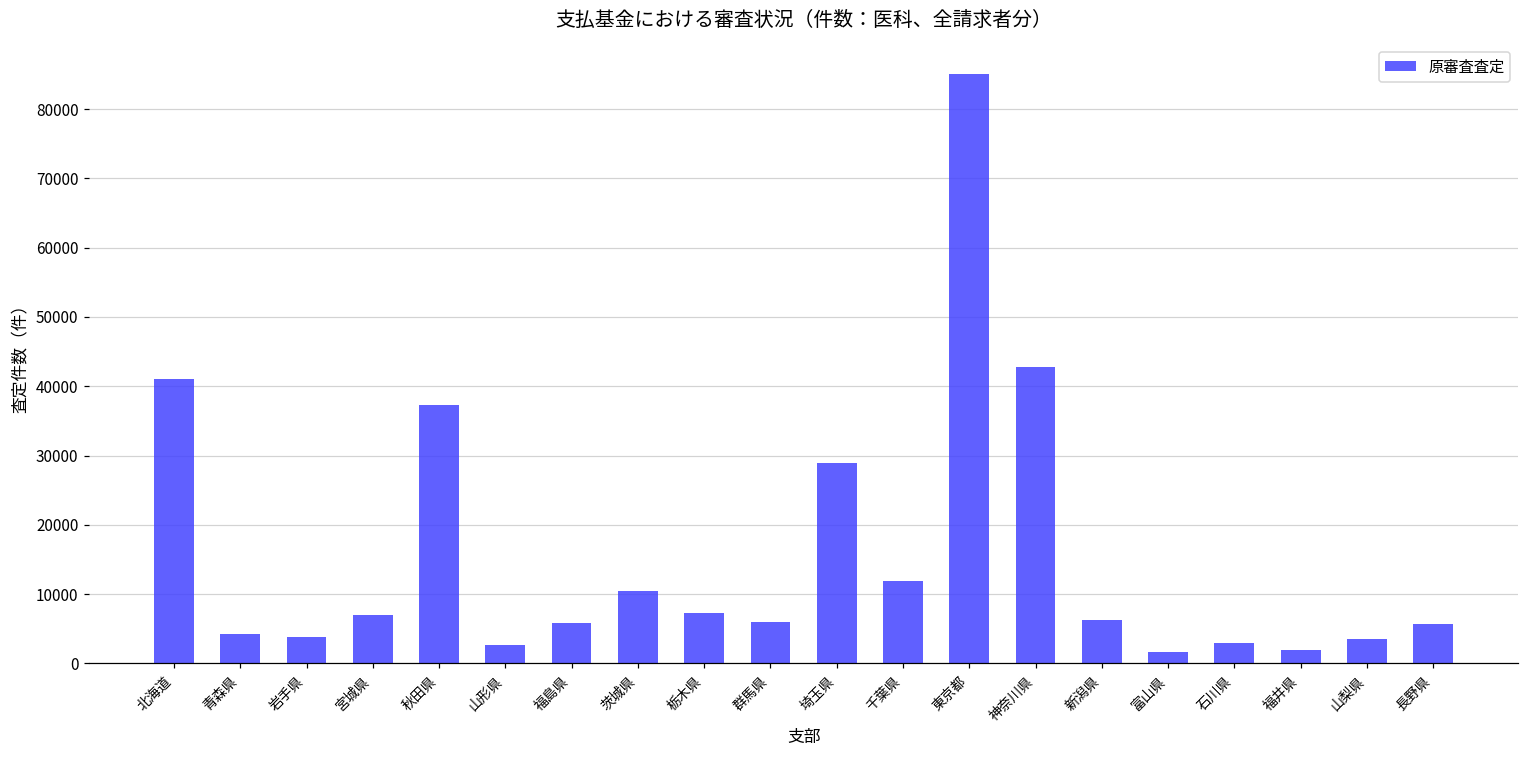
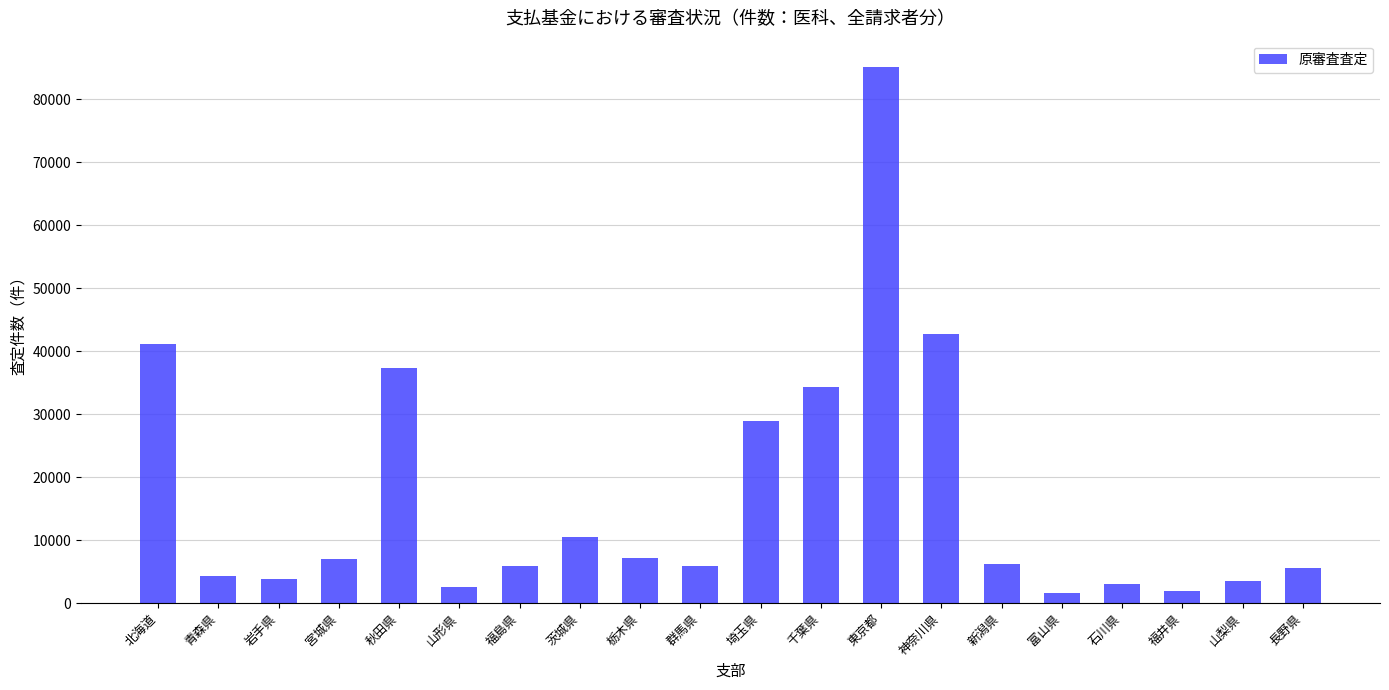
千葉県: 12000 -> 34000
